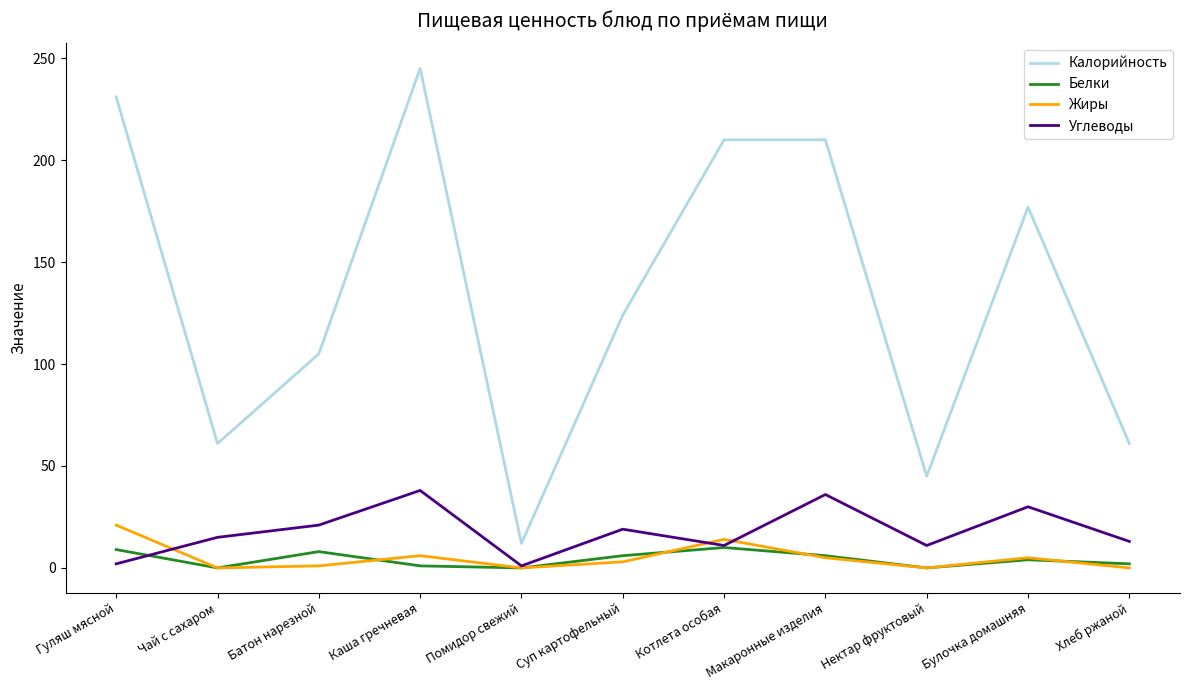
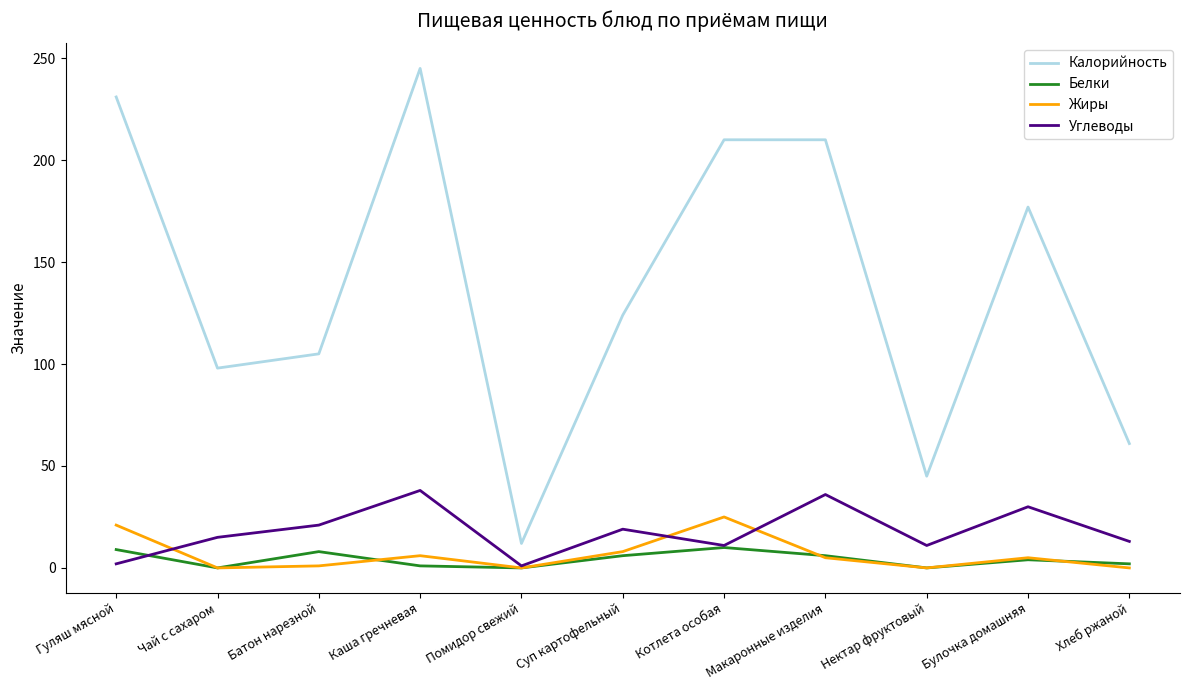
Калорийность, Чай с сахаром: 61 -> 98
Жиры, Суп картофельный: 3 -> 8
Жиры, Котлета особая: 14 -> 25
